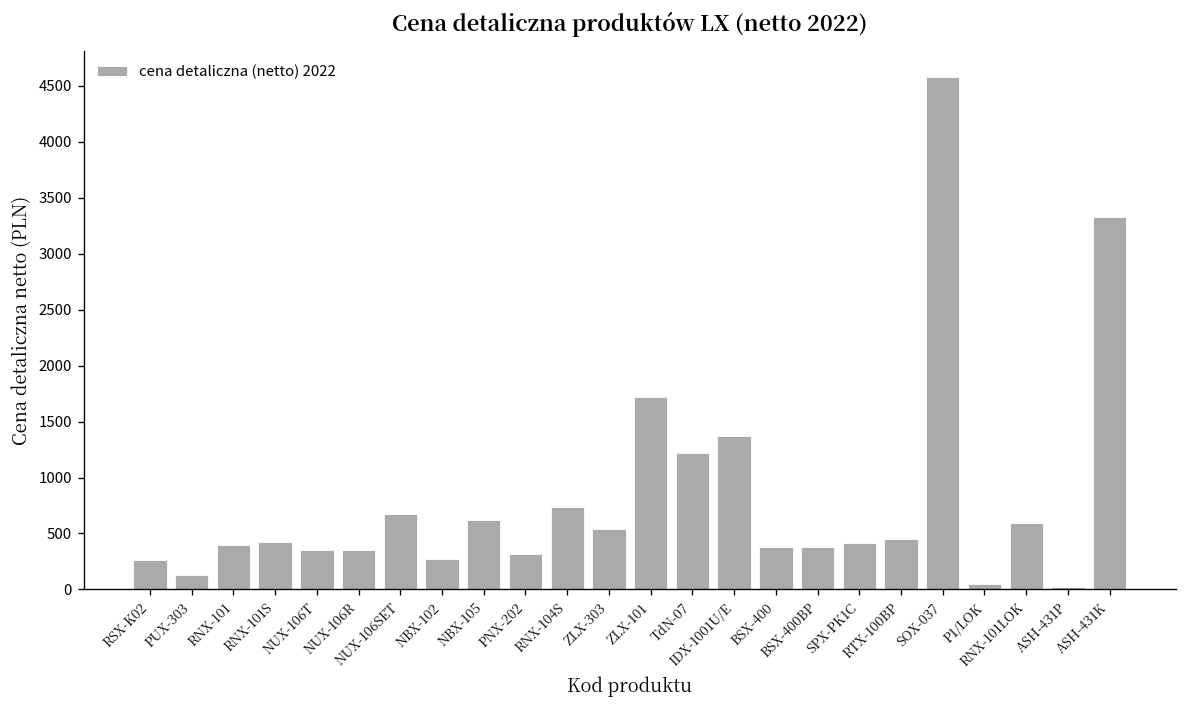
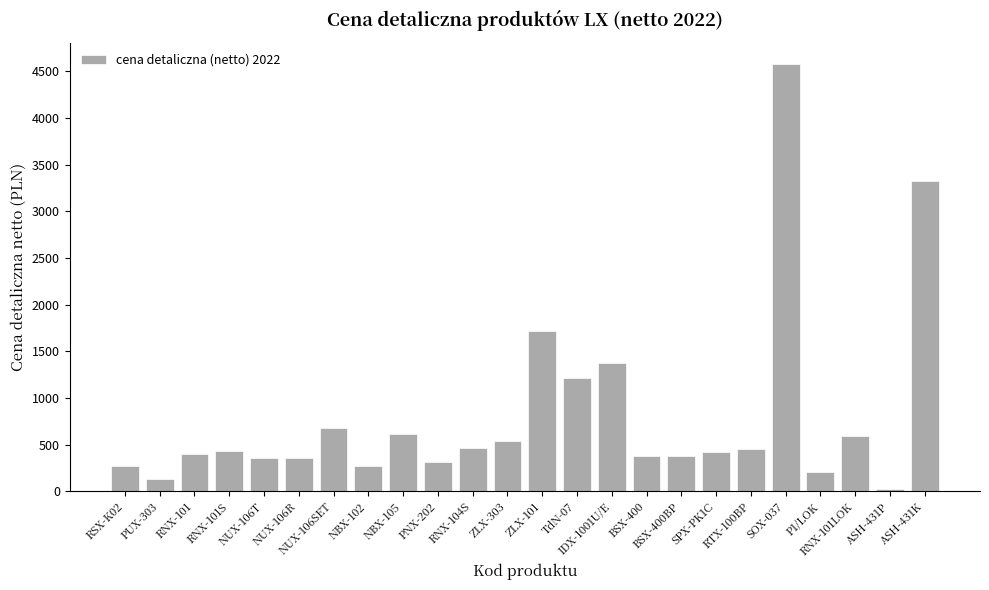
RNX-104S: 700 -> 500
P1/LOK: 100 -> 200
